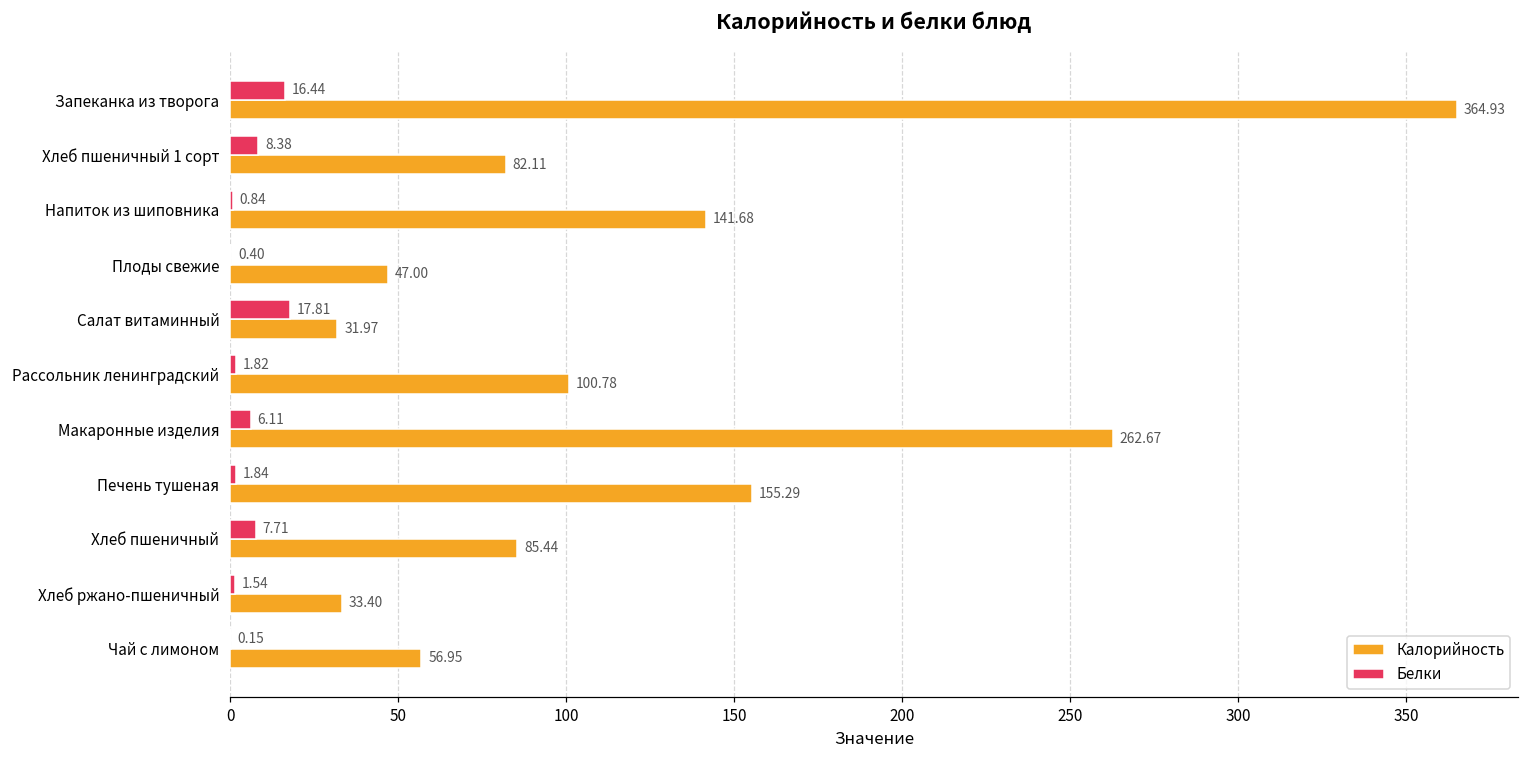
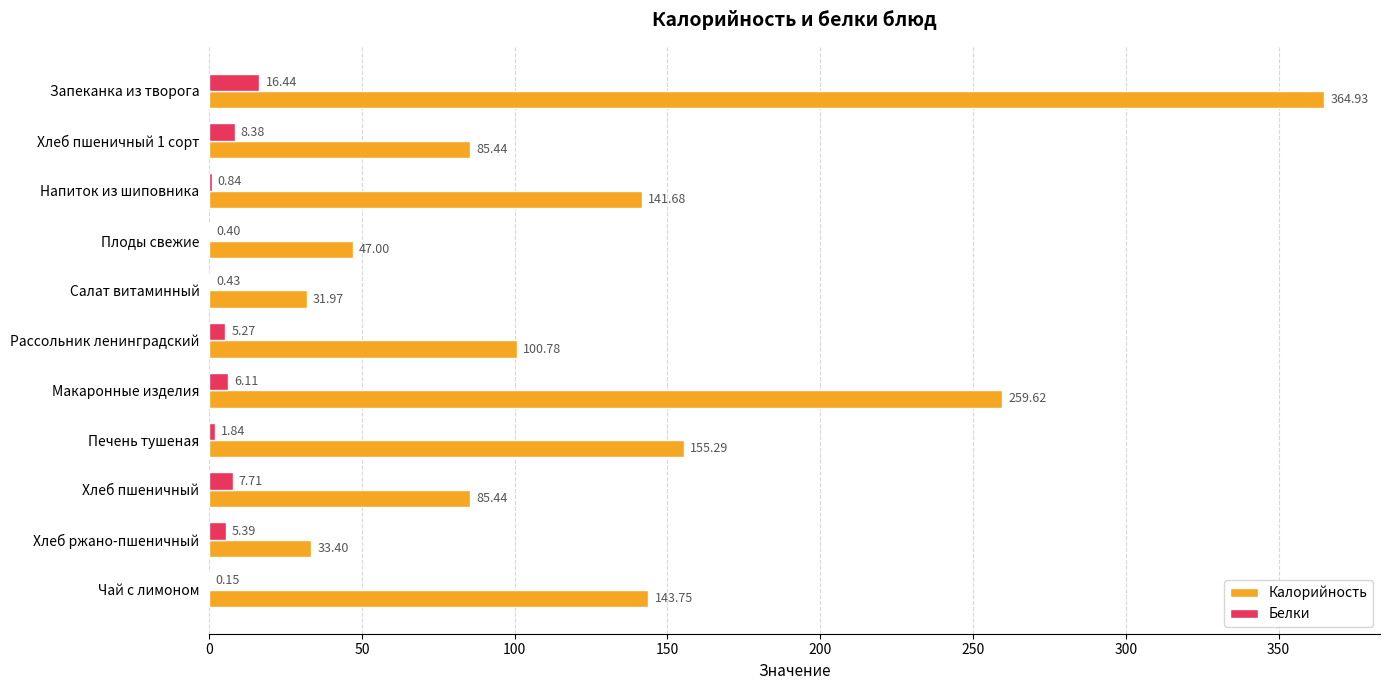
Калорийность, Хлеб пшеничный 1 сорт: 82.11 -> 85.44
Белки, Салат витаминный: 17.81 -> 0.43
Белки, Рассольник ленинградский: 1.82 -> 5.27
Калорийность, Макаронные изделия: 262.67 -> 259.62
Белки, Хлеб ржано-пшеничный: 1.54 -> 5.39
Калорийность, Чай с лимоном: 56.95 -> 143.75
